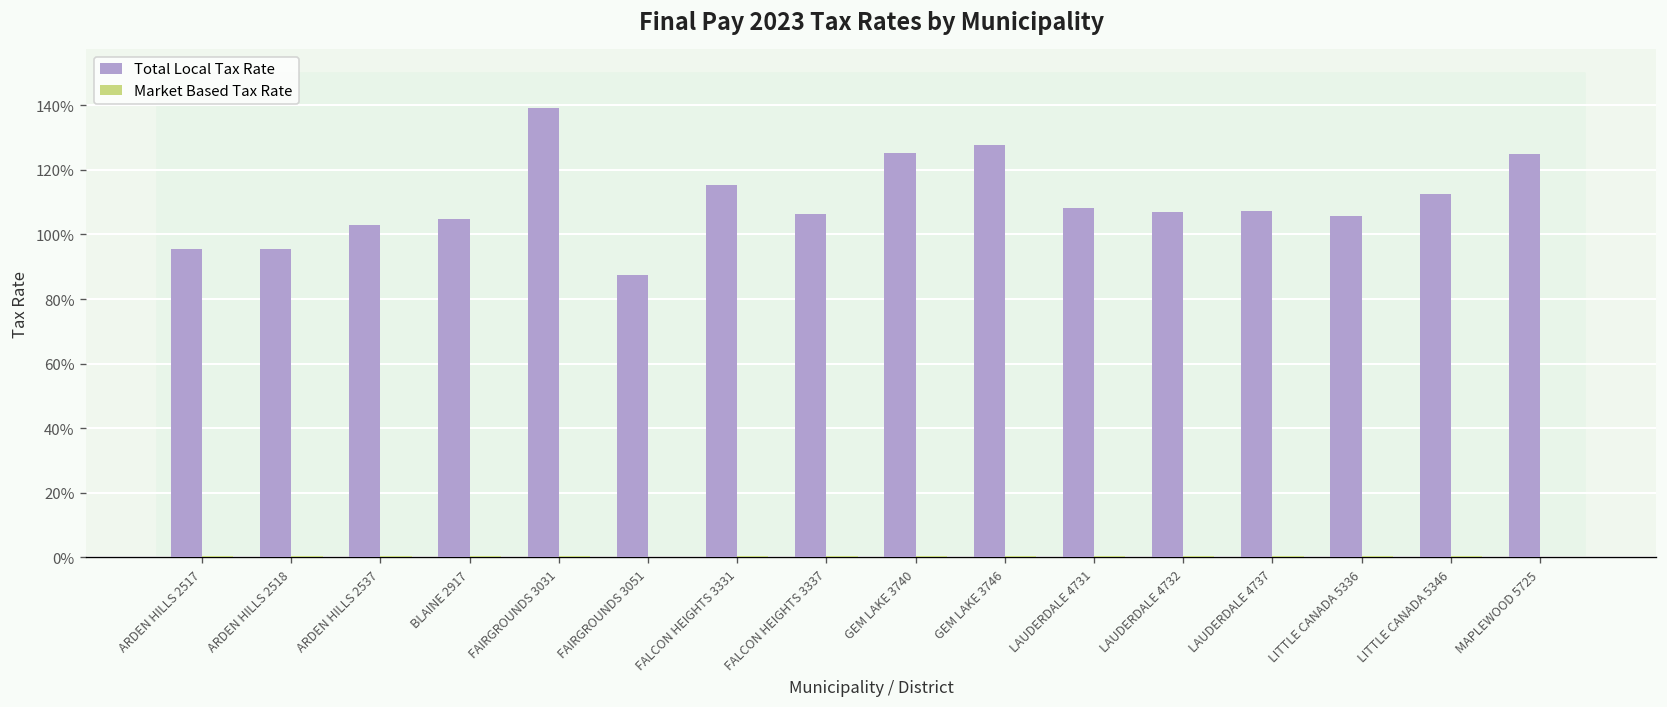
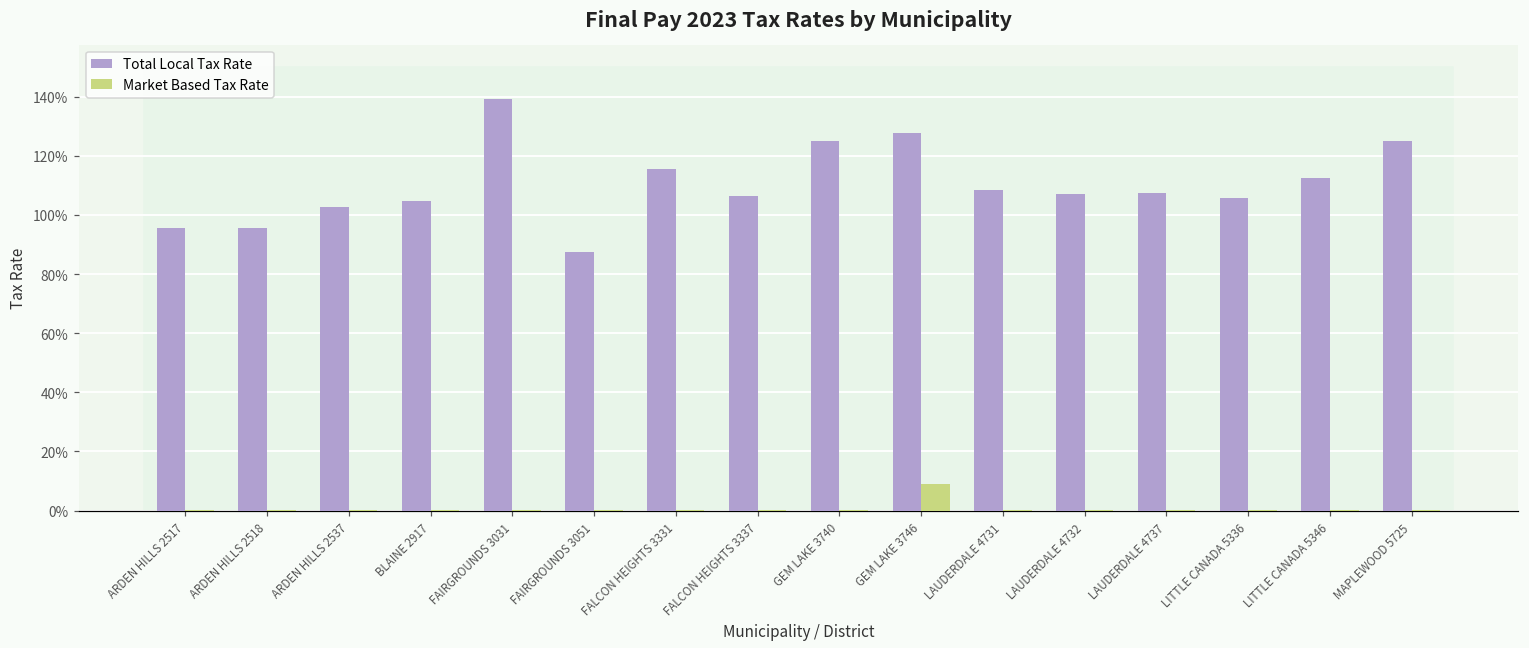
Market Based Tax Rate, GEM LAKE 3746: 0% -> 9%
